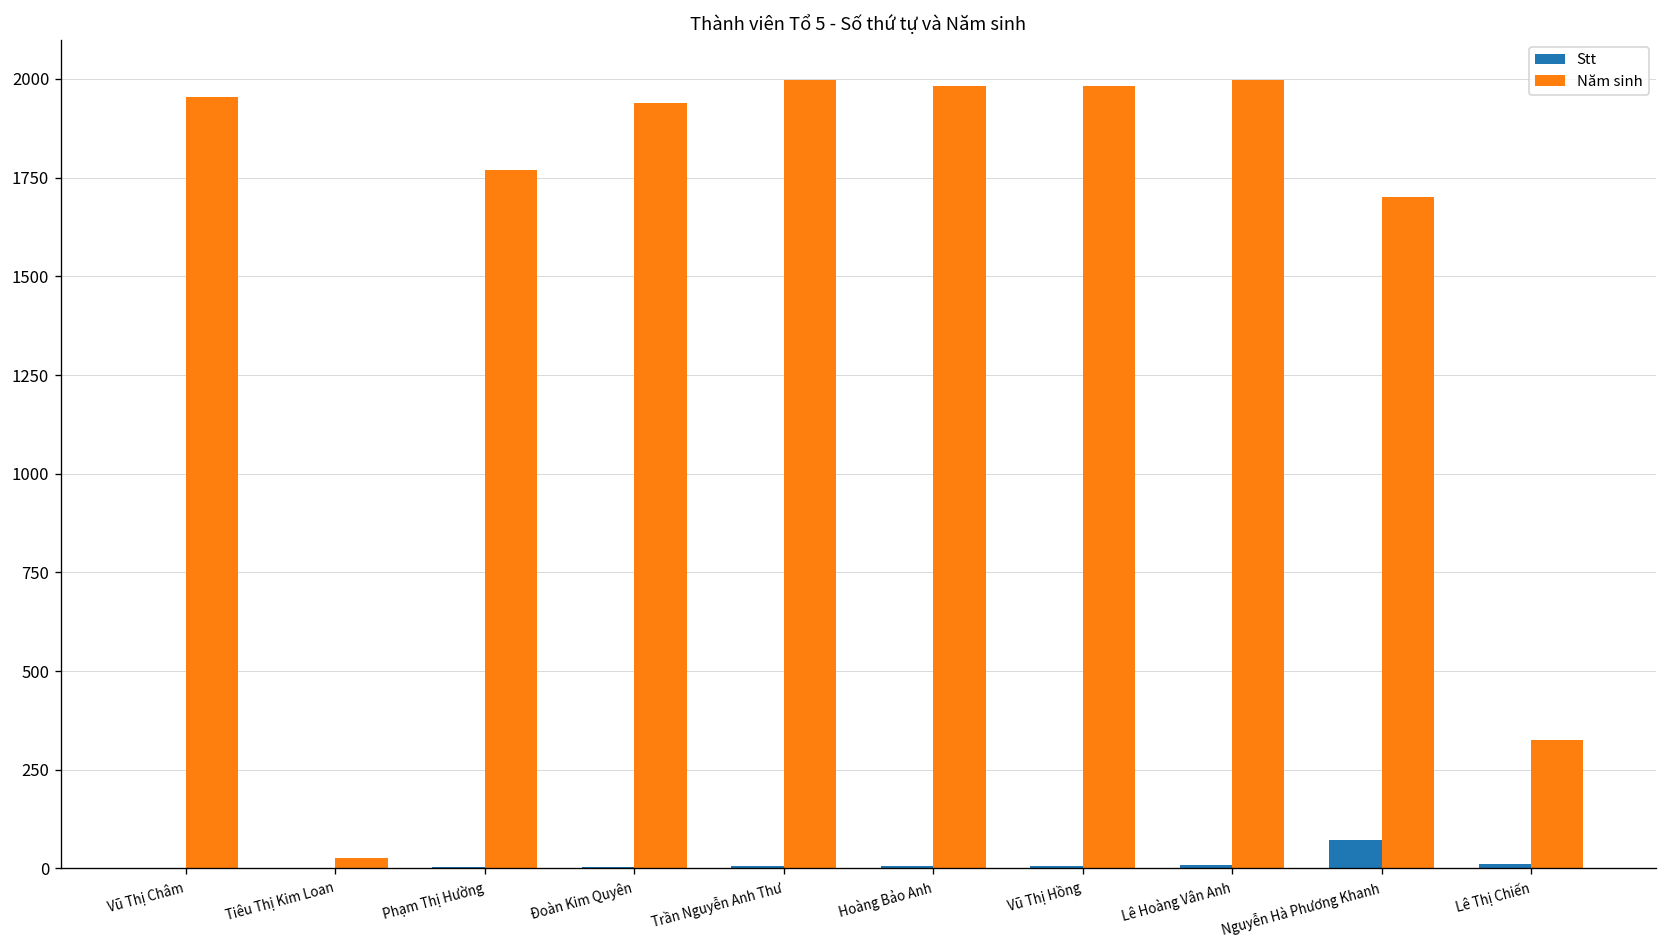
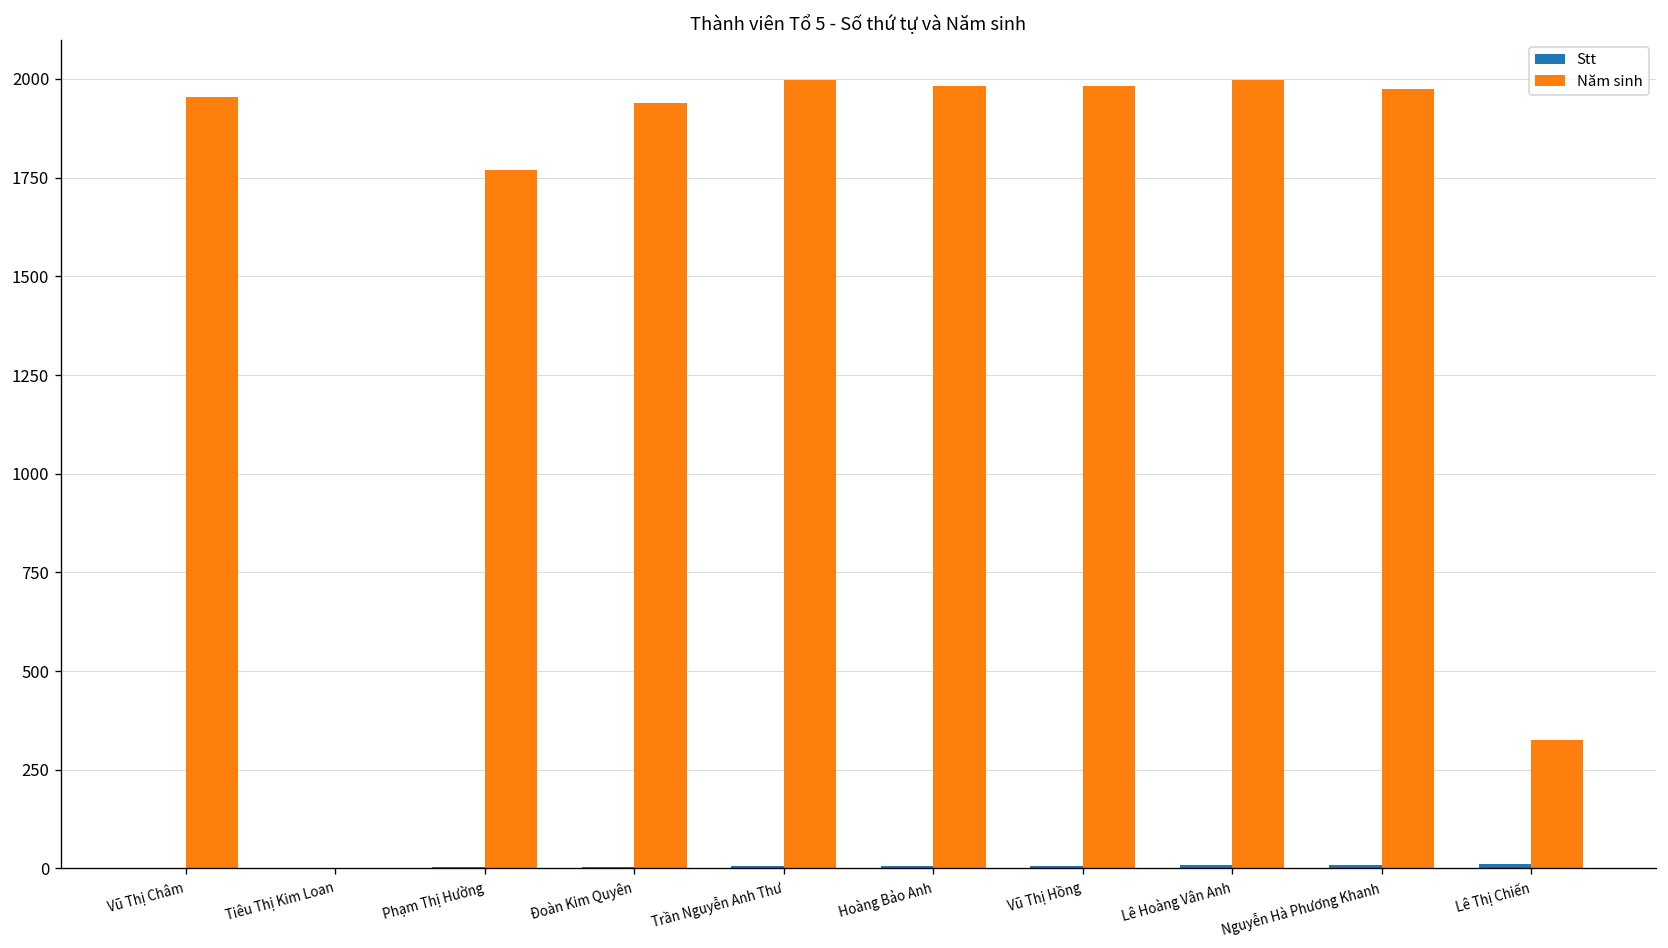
Năm sinh, Tiêu Thị Kim Loan: 30 -> 0
Stt, Nguyễn Hà Phương Khanh: 70 -> 10
Năm sinh, Nguyễn Hà Phương Khanh: 1700 -> 1970
